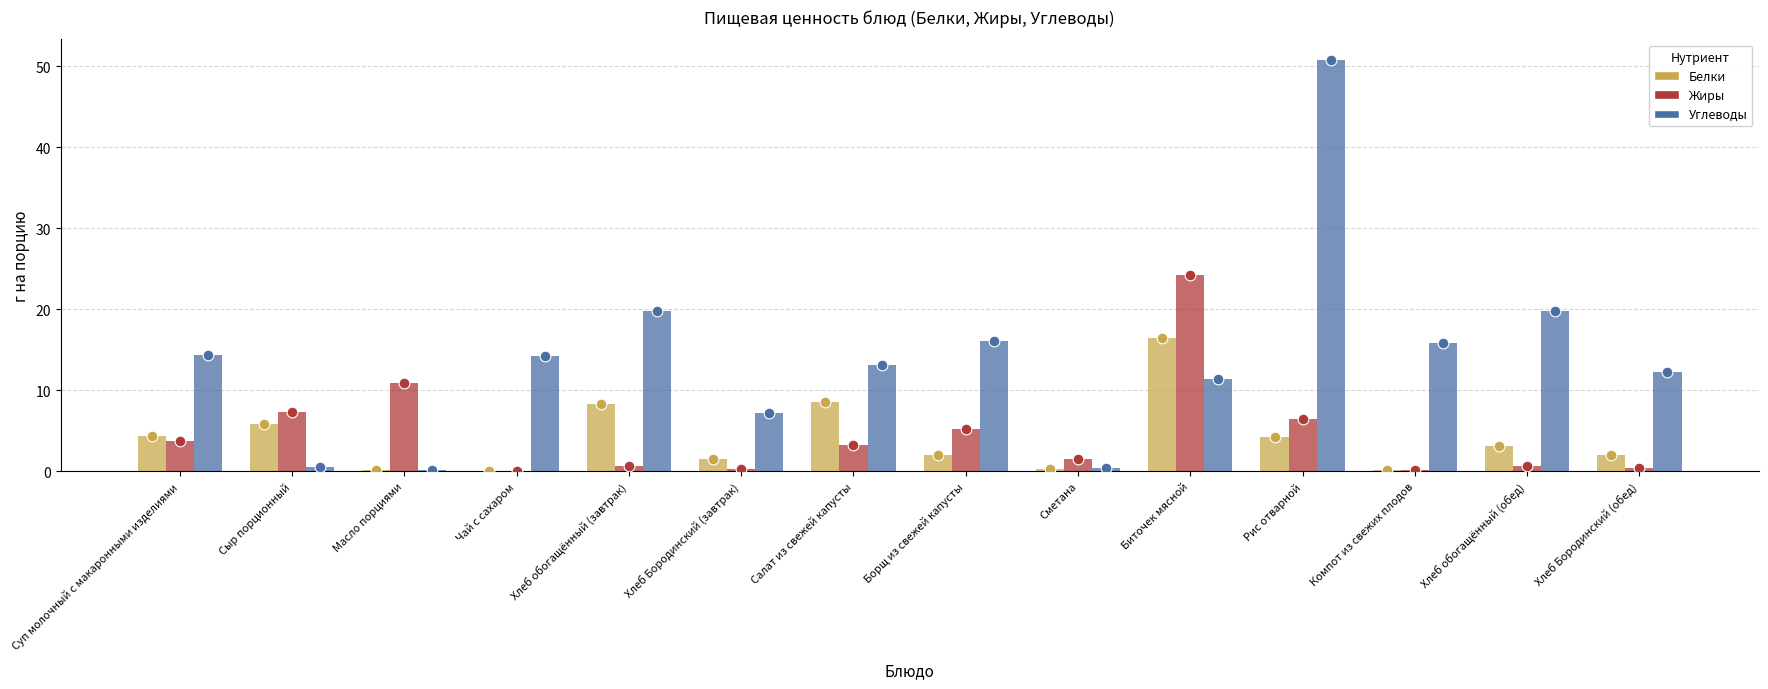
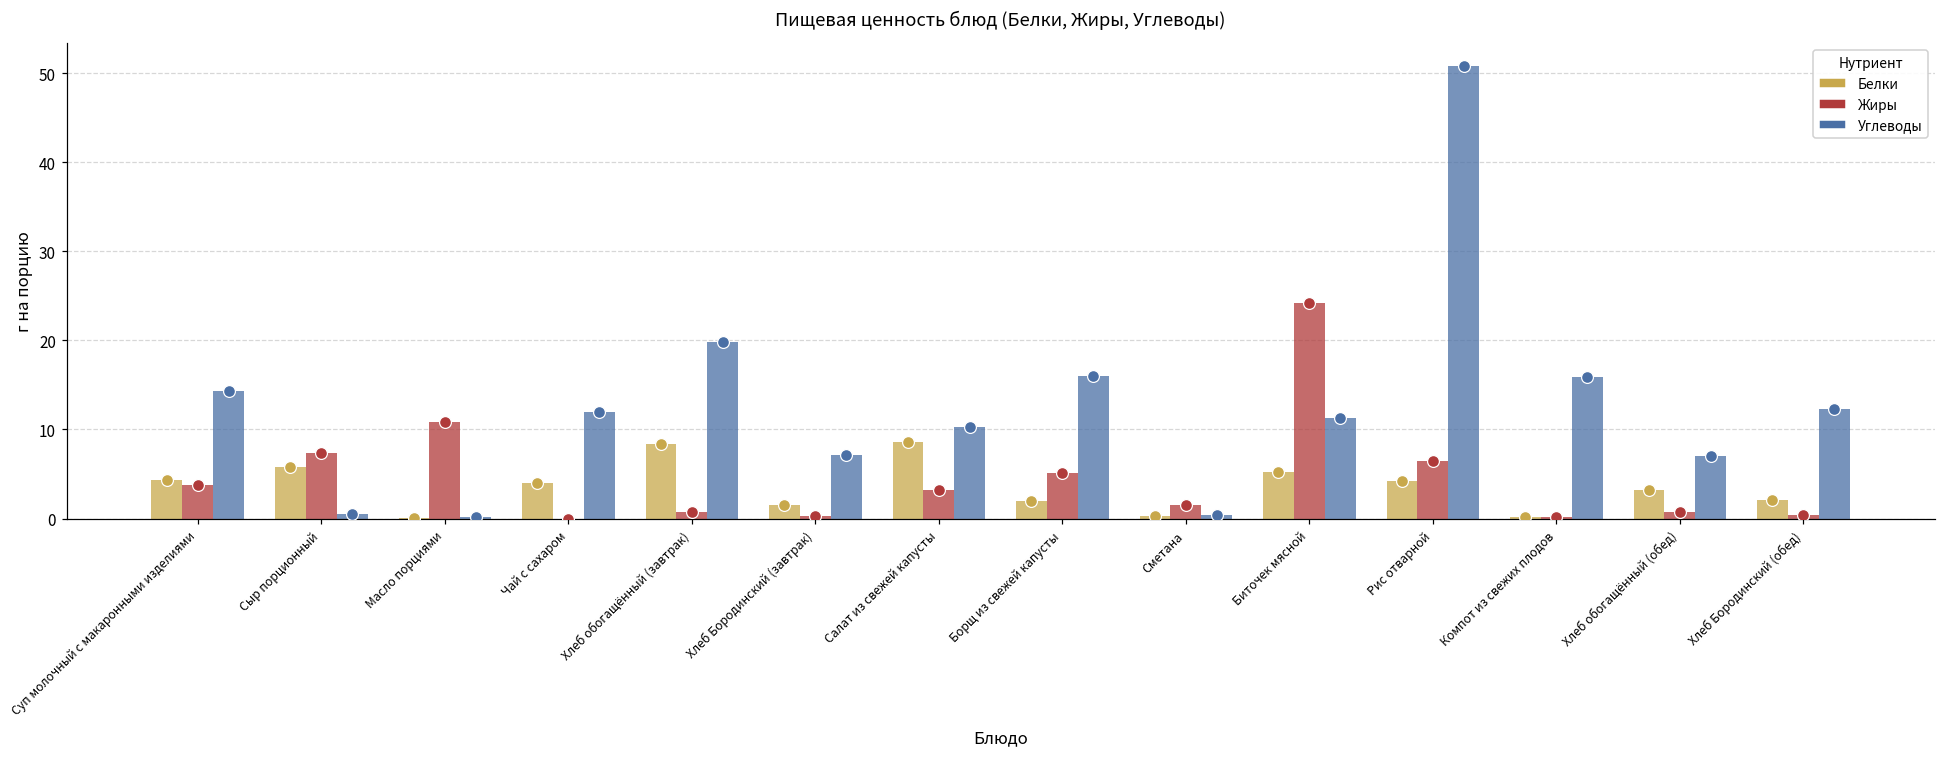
Белки, Чай с сахаром: 0 -> 4
Углеводы, Чай с сахаром: 14 -> 12
Углеводы, Салат из свежей капусты: 13 -> 10
Белки, Биточек мясной: 17 -> 5
Углеводы, Хлеб обогащённый (обед): 20 -> 7
